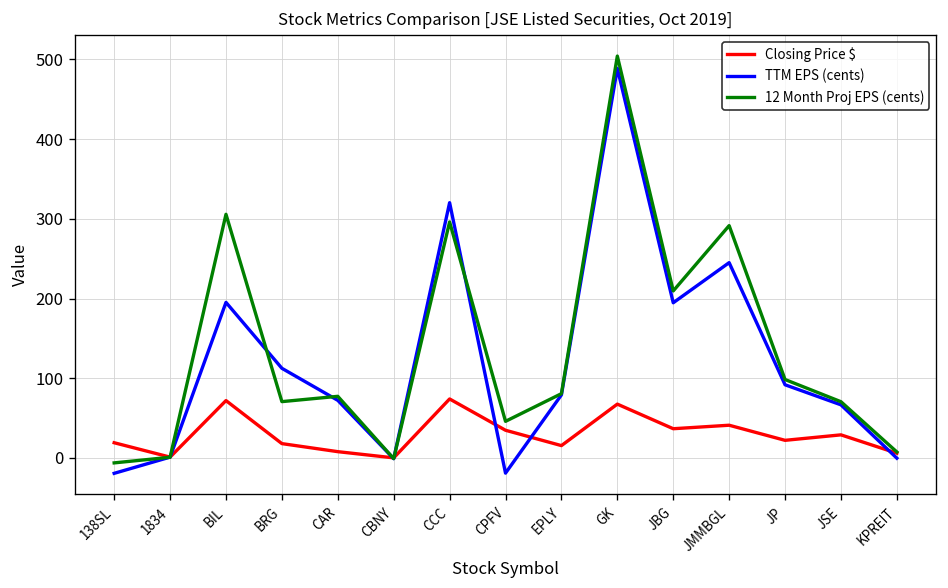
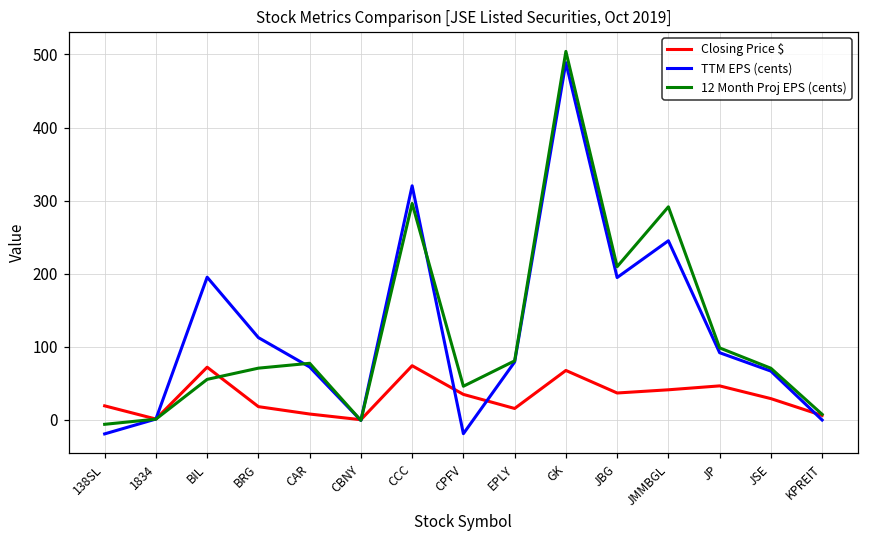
12 Month Proj EPS (cents), BIL: 310 -> 60
Closing Price $, JP: 20 -> 50
